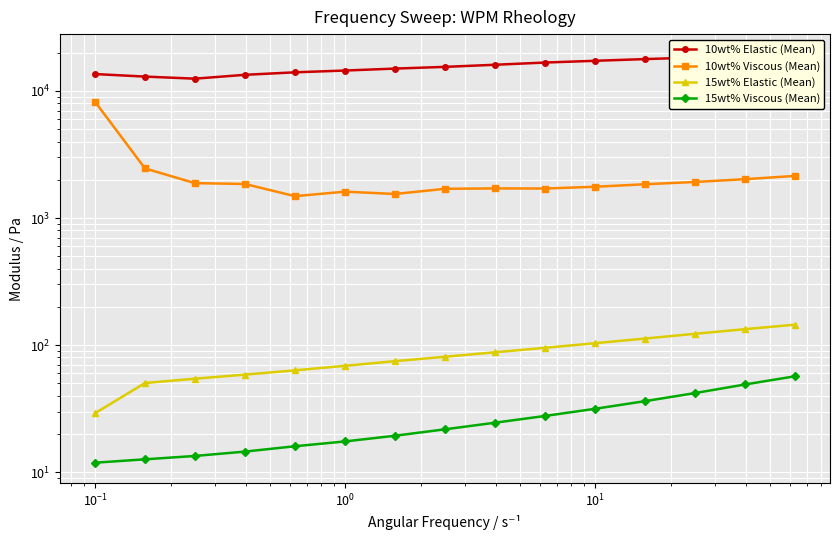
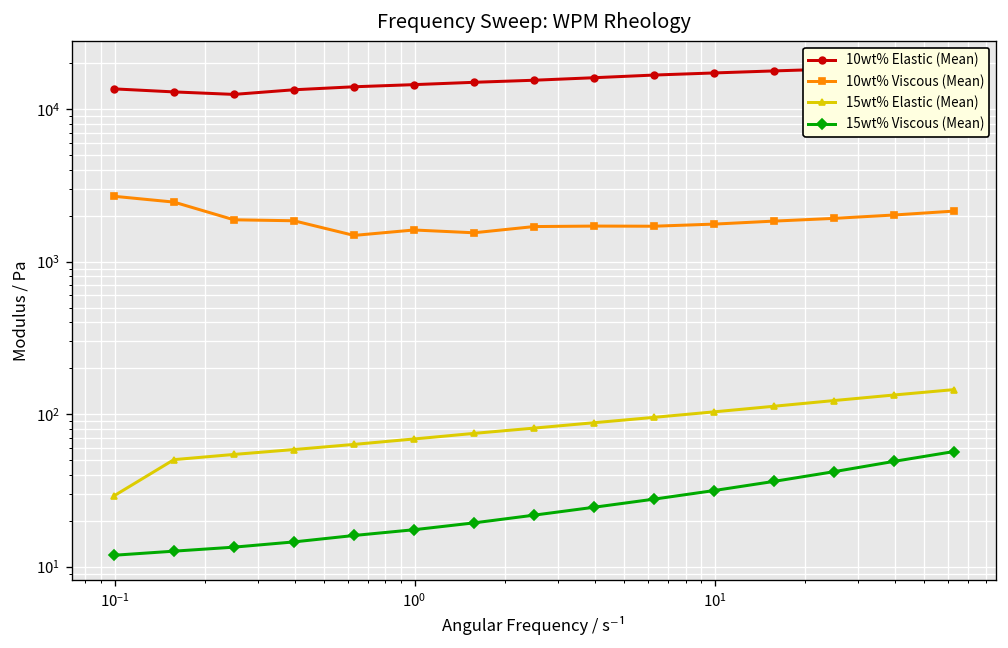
10wt% Viscous (Mean), 10^-1: 8000 -> 2700
